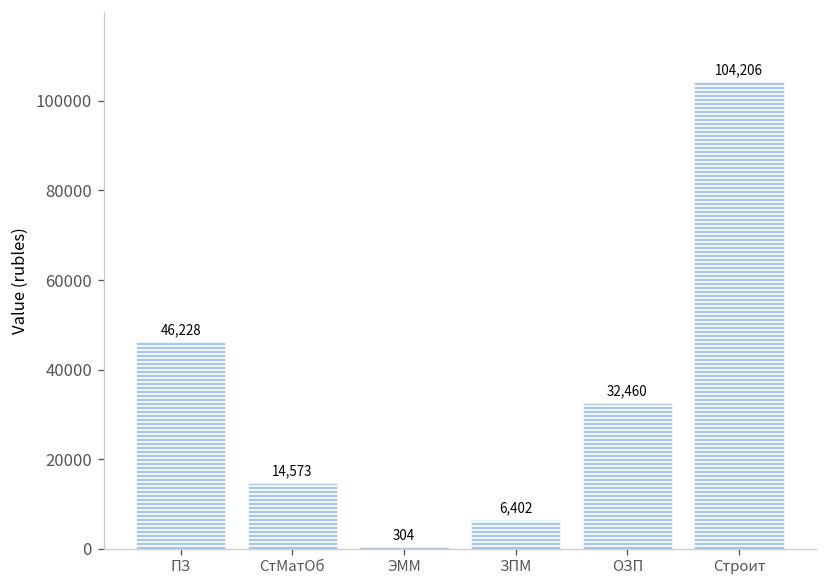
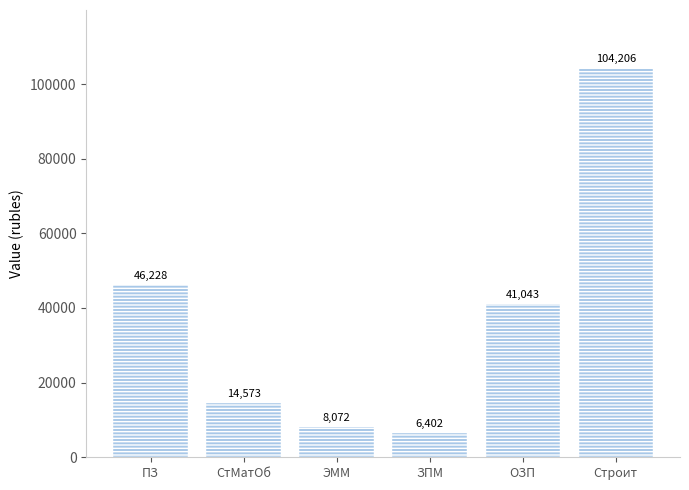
ЭММ: 304 -> 8,072
ОЗП: 32,460 -> 41,043
